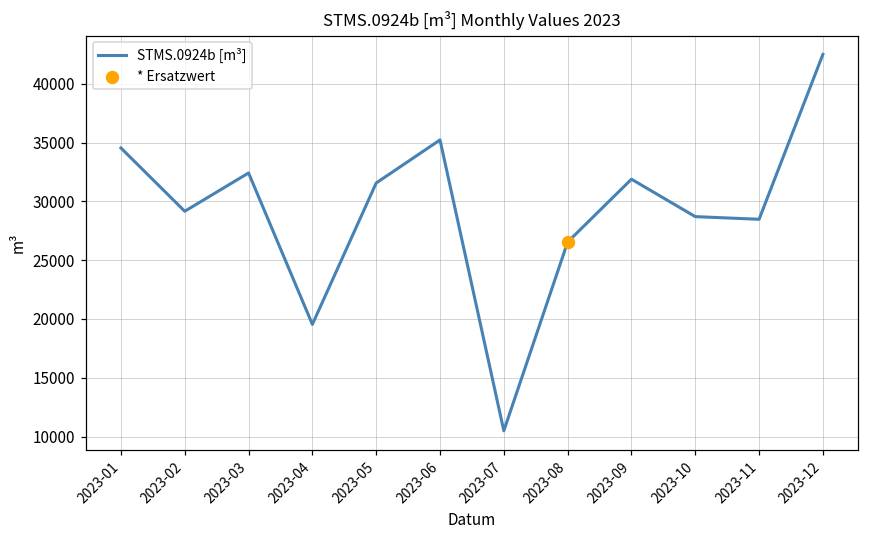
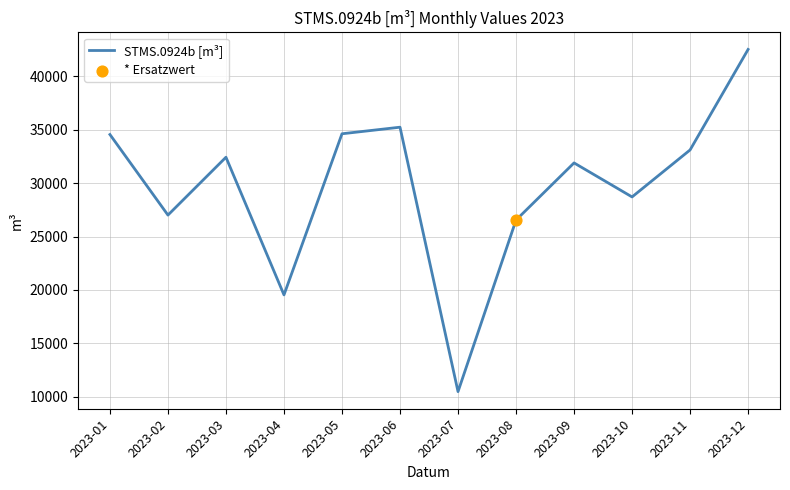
STMS.0924b [m³], 2023-02: 29200 -> 27000
STMS.0924b [m³], 2023-05: 31600 -> 34600
STMS.0924b [m³], 2023-11: 28500 -> 33100
